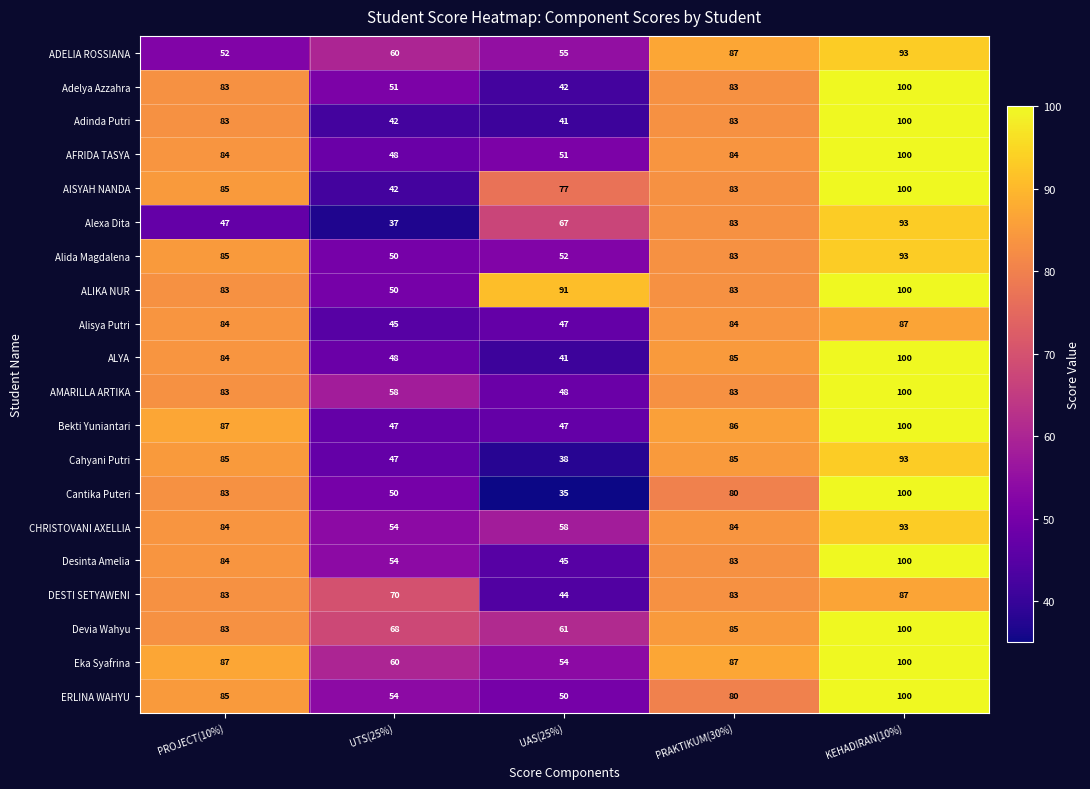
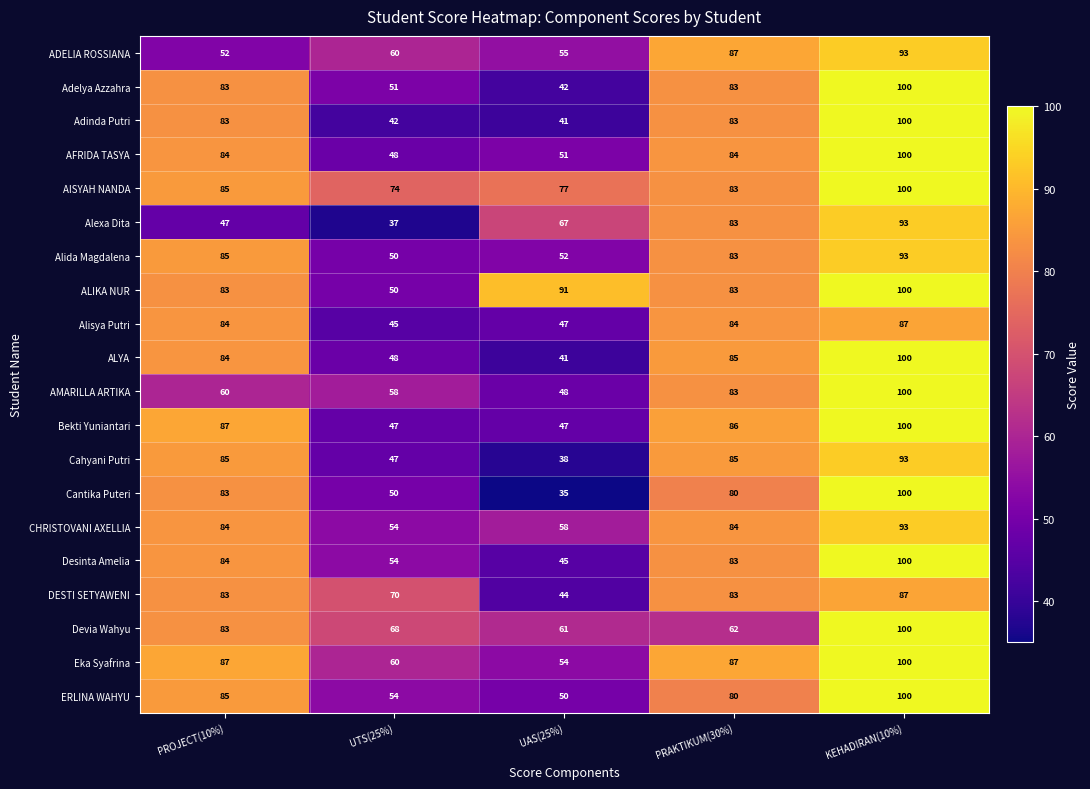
AISYAH NANDA, UTS(25%): 42 -> 74
AMARILLA ARTIKA, PROJECT(10%): 83 -> 60
Devia Wahyu, PRAKTIKUM(30%): 85 -> 62
